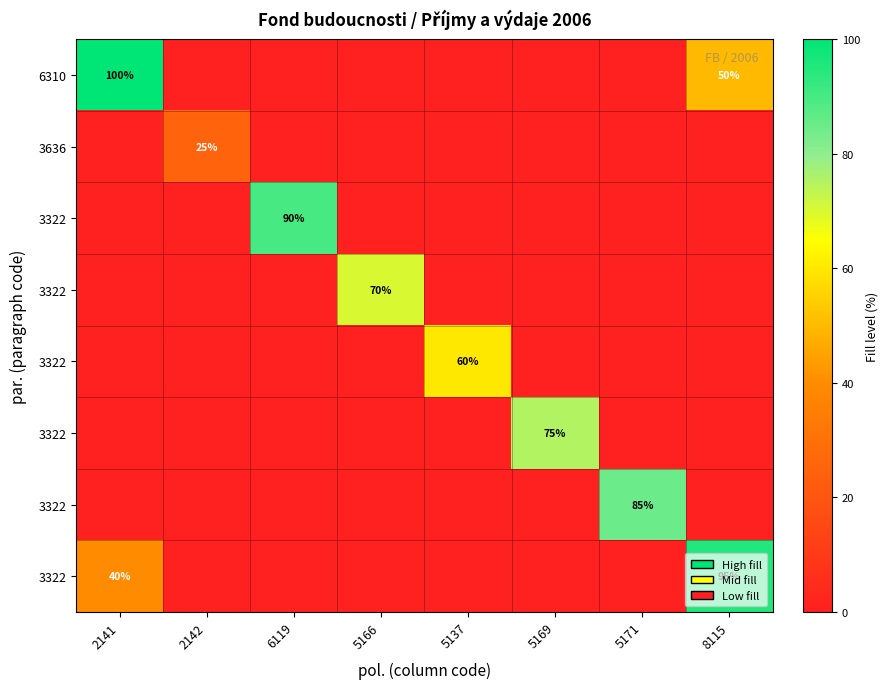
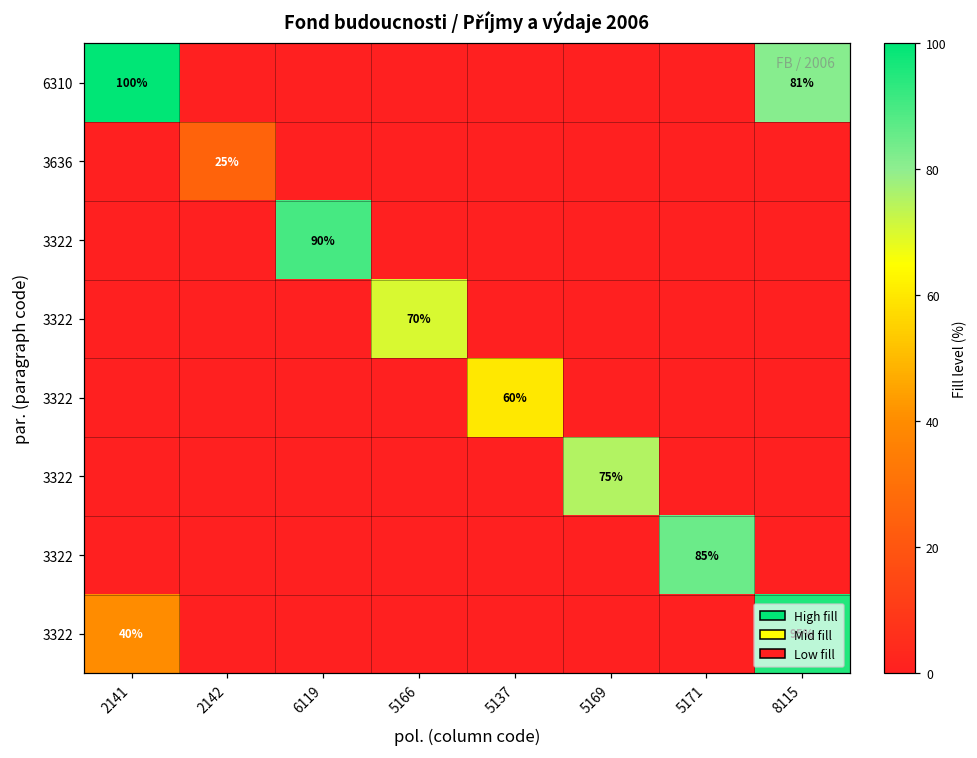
6310, 8115: 50% -> 81%
